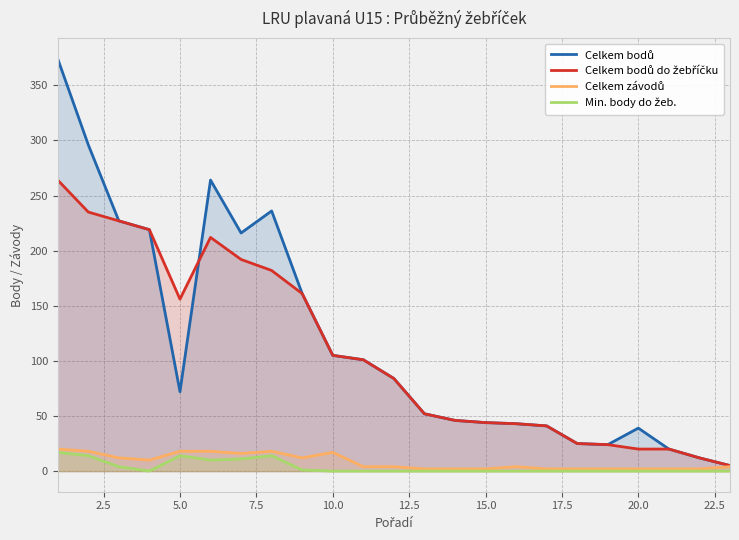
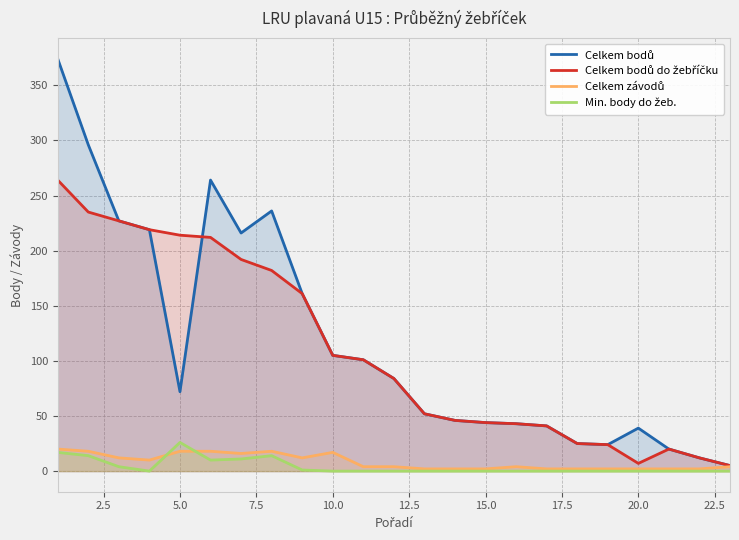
Celkem bodů do žebříčku, 5.0: 156 -> 214
Min. body do žeb., 5.0: 14 -> 26
Celkem bodů do žebříčku, 20.0: 20 -> 7
